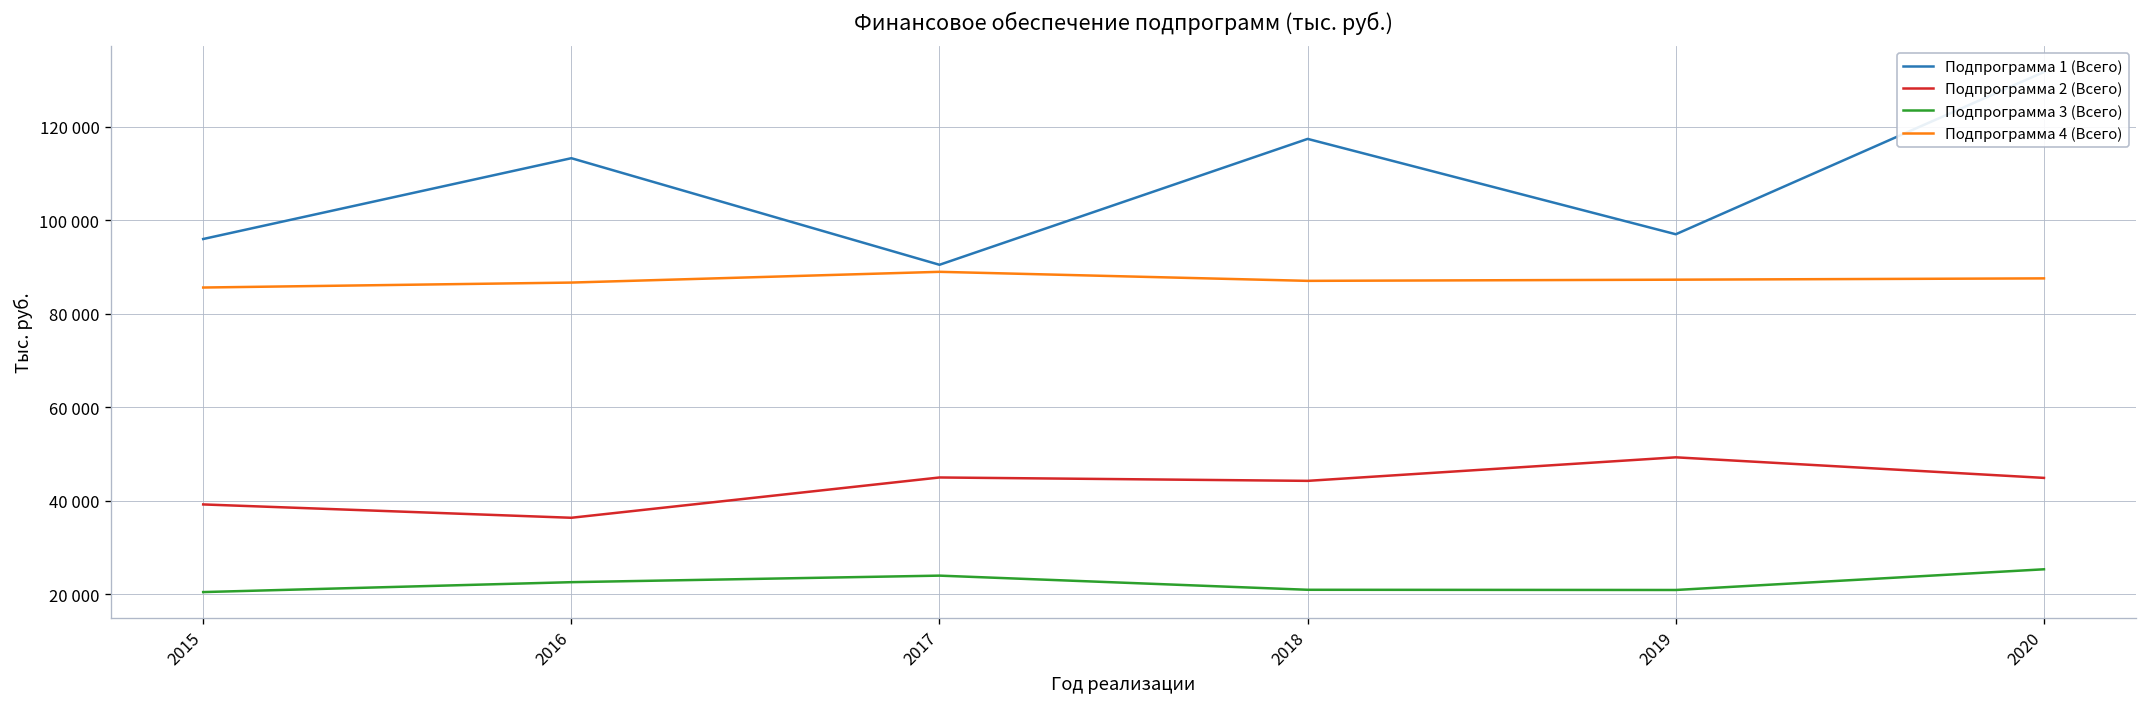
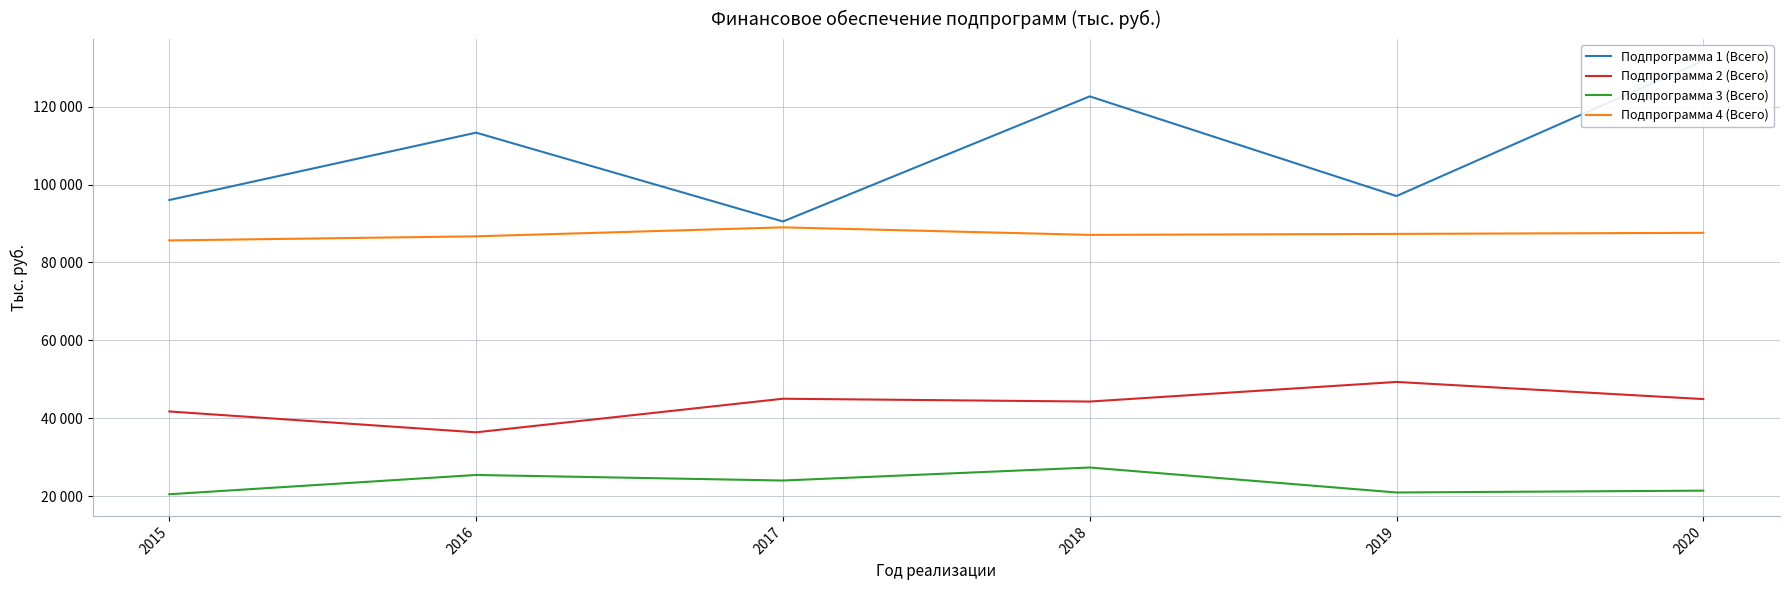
Подпрограмма 2 (Всего), 2015: 39000 -> 42000
Подпрограмма 3 (Всего), 2016: 23000 -> 25000
Подпрограмма 1 (Всего), 2018: 117000 -> 123000
Подпрограмма 3 (Всего), 2018: 21000 -> 27000
Подпрограмма 3 (Всего), 2020: 25000 -> 21000
